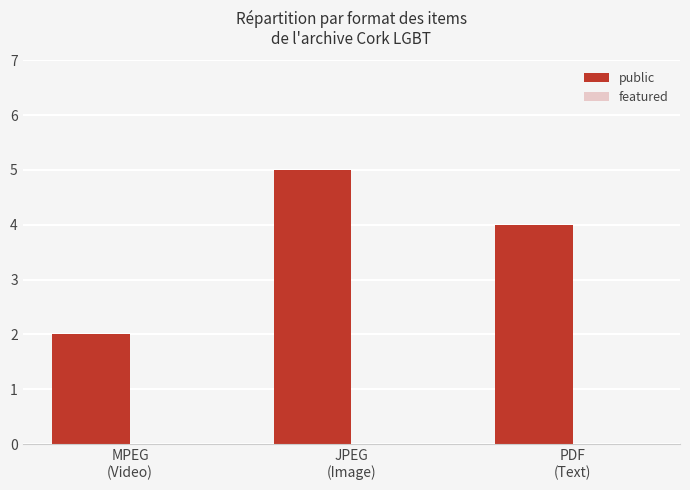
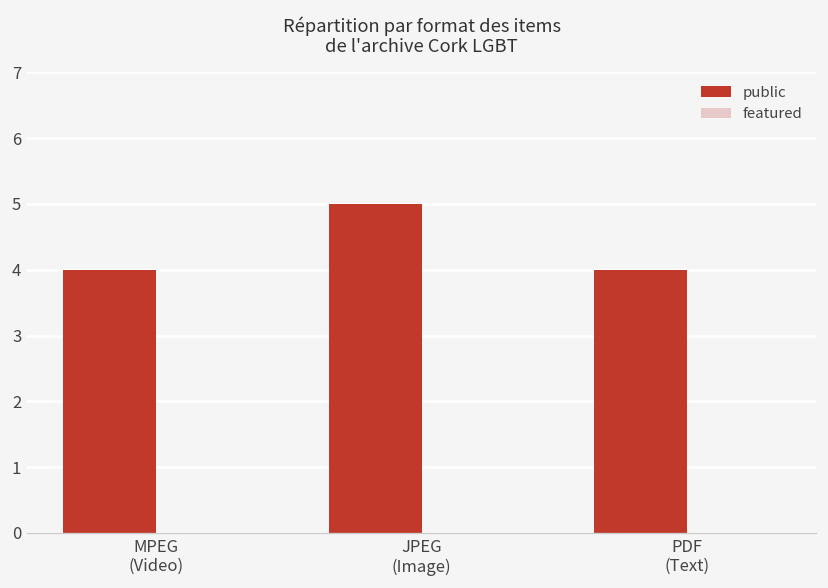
public, MPEG (Video): 2 -> 4
